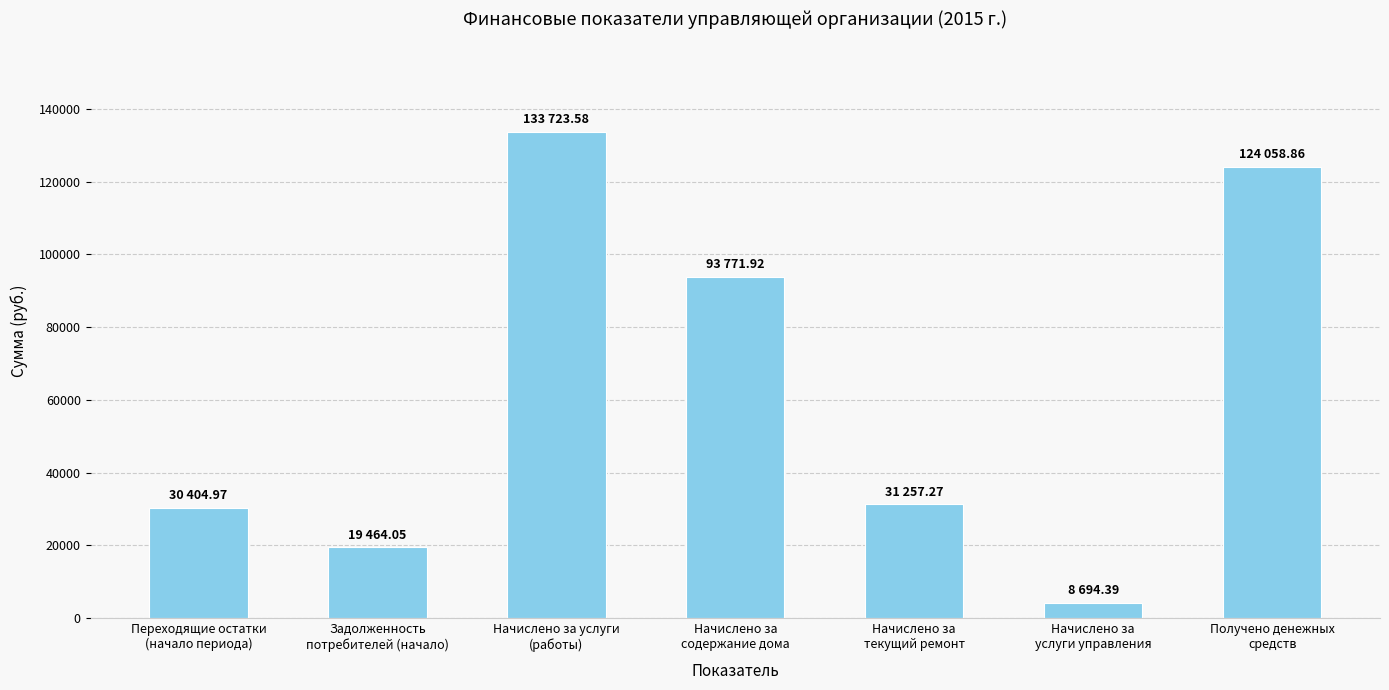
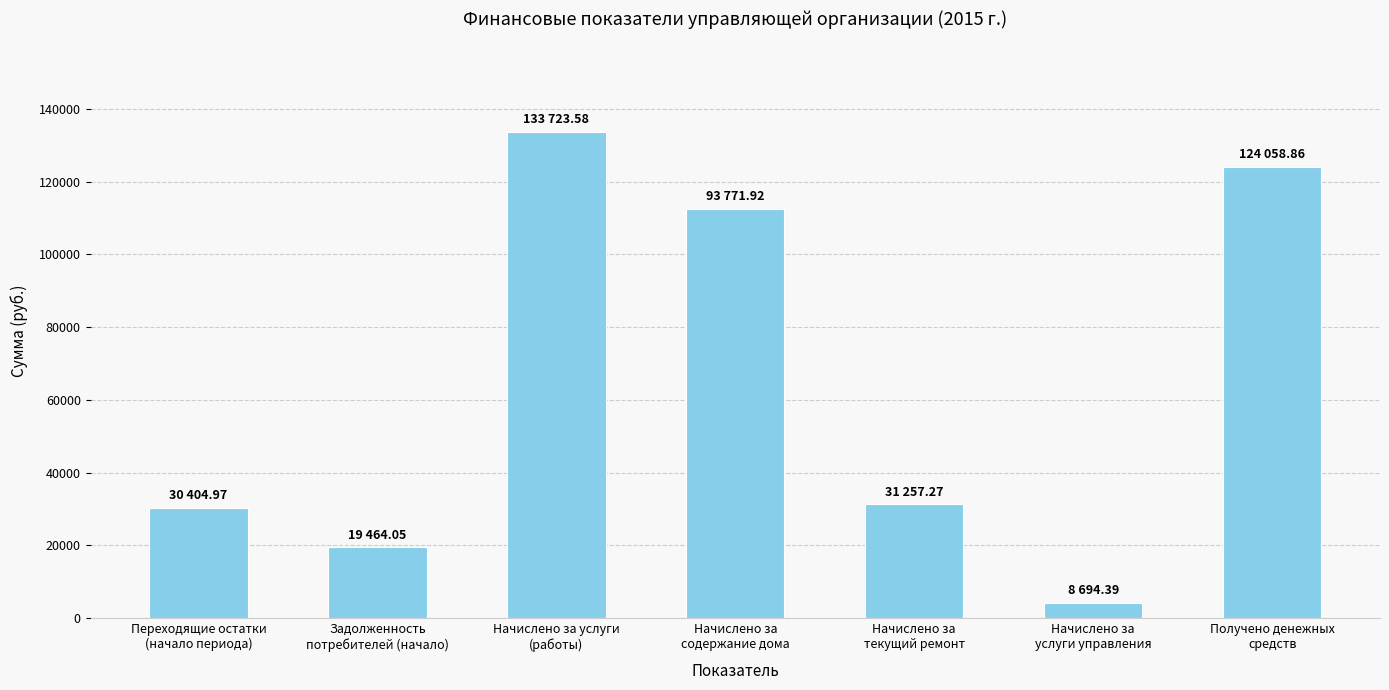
Начислено за содержание дома: 94000 -> 112000
